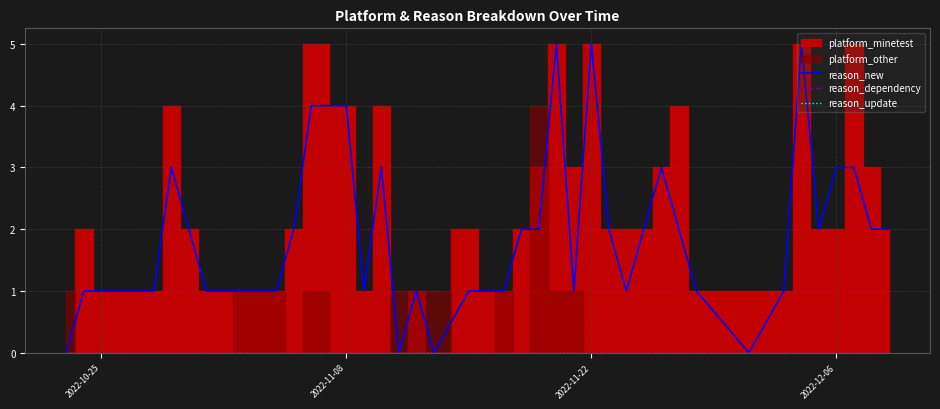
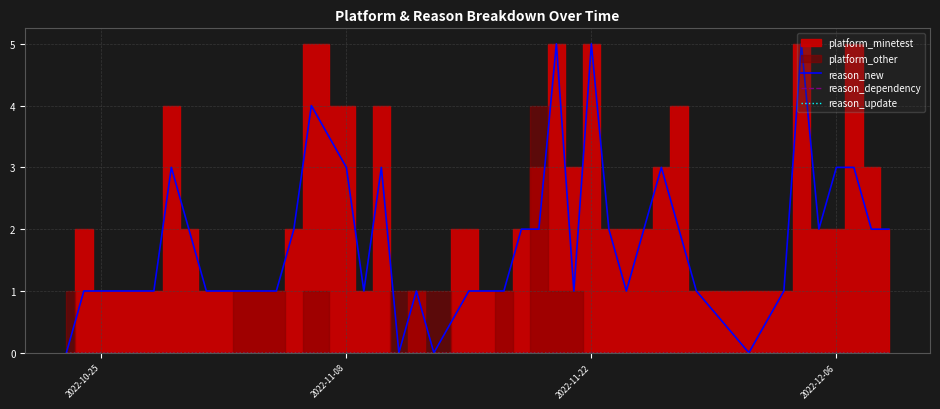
reason_new, 2022-11-08: 4 -> 3
